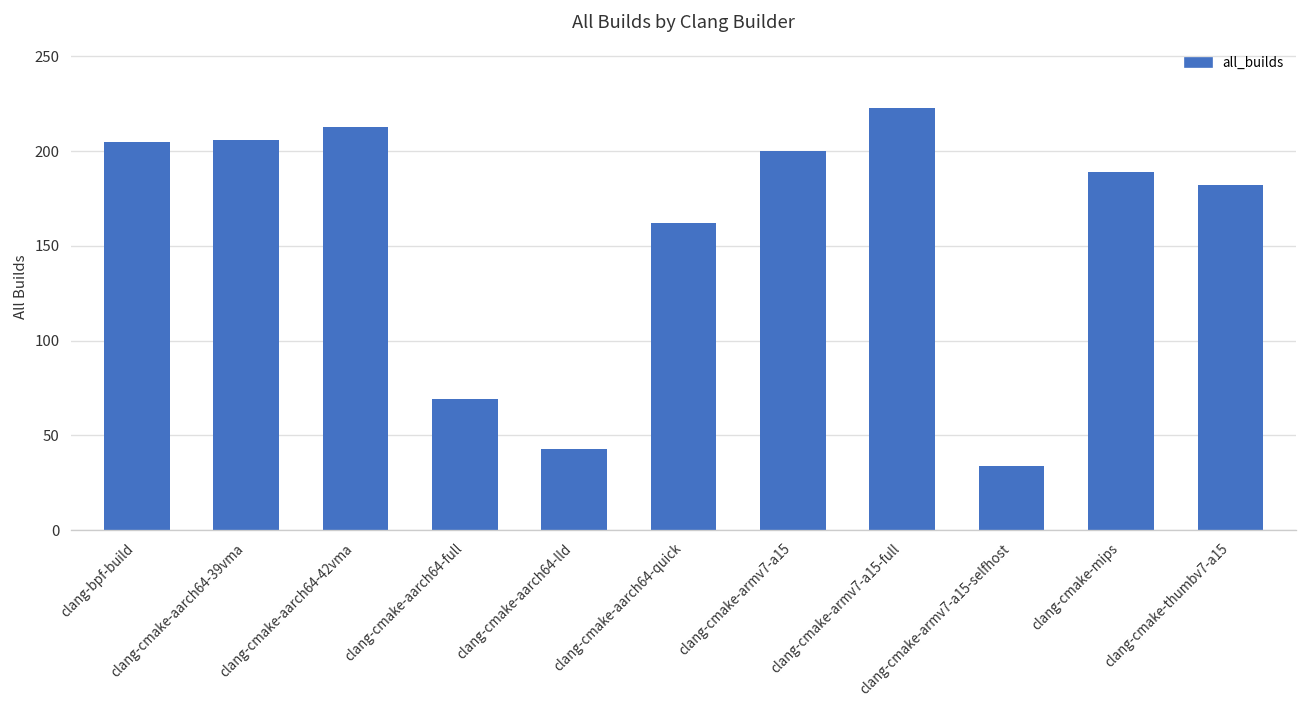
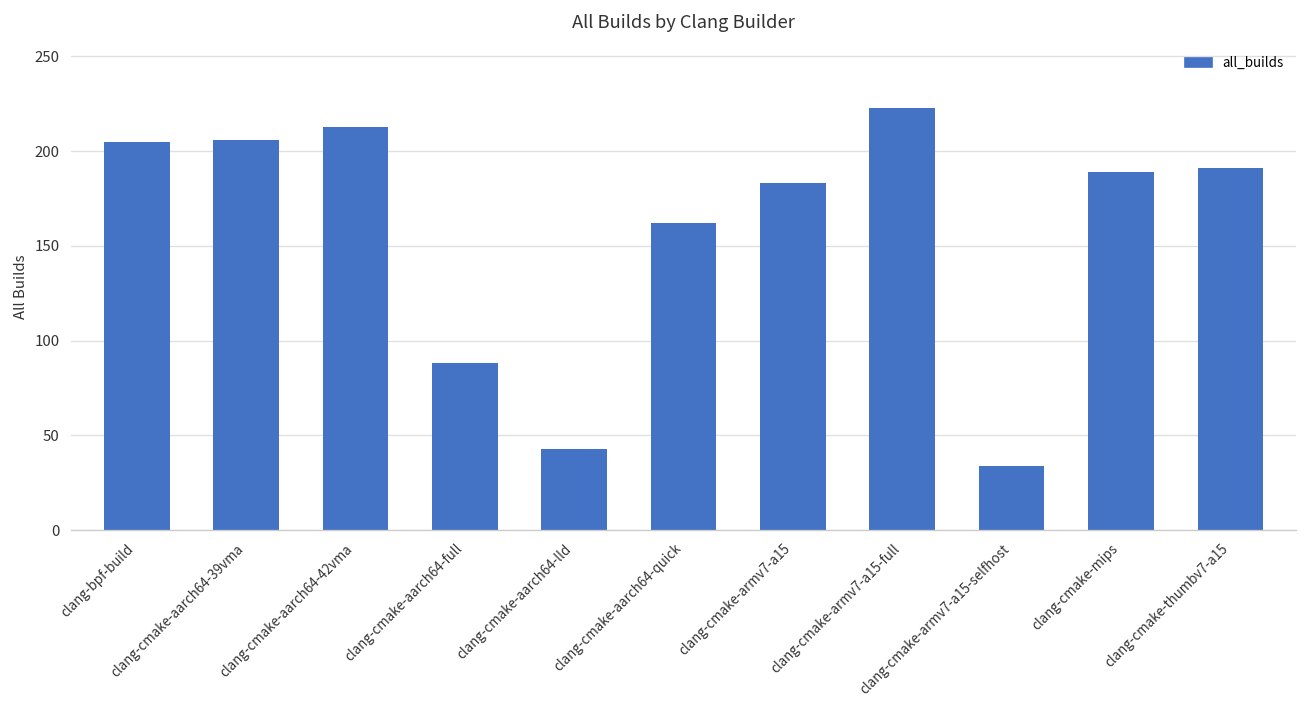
clang-cmake-aarch64-full: 69 -> 88
clang-cmake-armv7-a15: 200 -> 183
clang-cmake-thumbv7-a15: 182 -> 191
